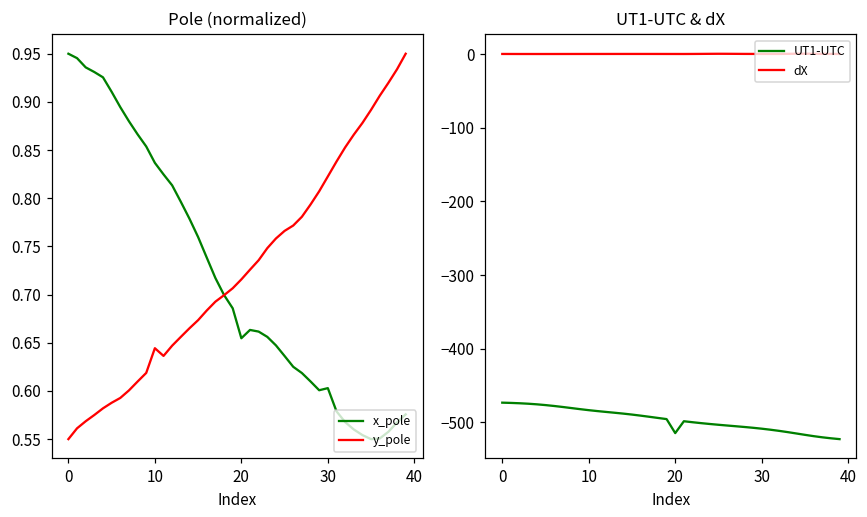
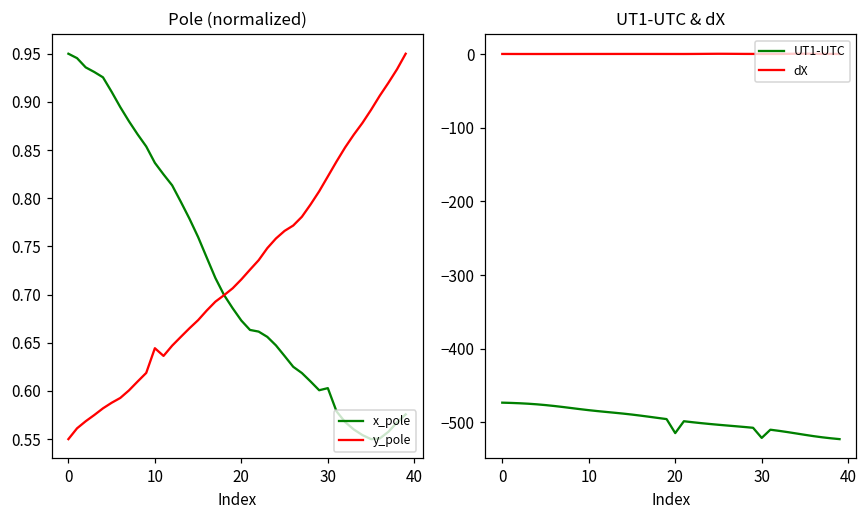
Pole (normalized), x_pole, 20: 0.65 -> 0.67
UT1-UTC & dX, UT1-UTC, 30: -510 -> -520
